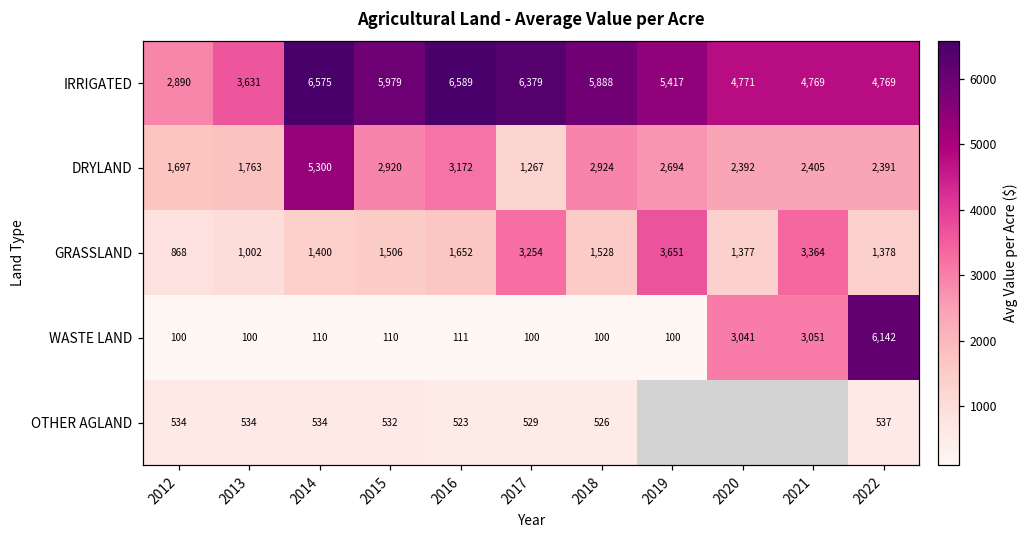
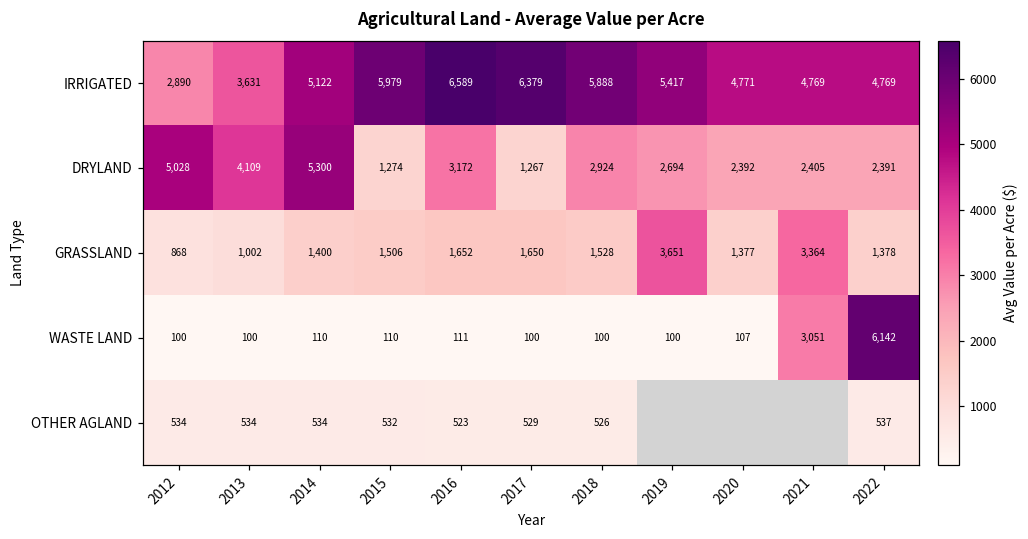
IRRIGATED, 2014: 6,575 -> 5,122
DRYLAND, 2012: 1,697 -> 5,028
DRYLAND, 2013: 1,763 -> 4,109
DRYLAND, 2015: 2,920 -> 1,274
GRASSLAND, 2017: 3,254 -> 1,650
WASTE LAND, 2020: 3,041 -> 107
